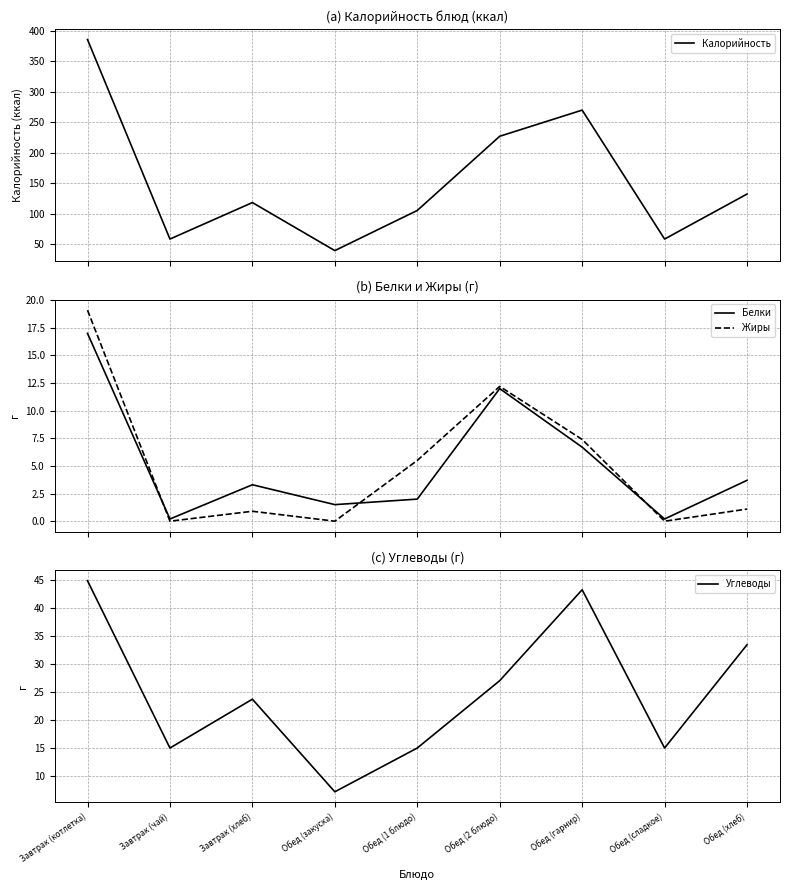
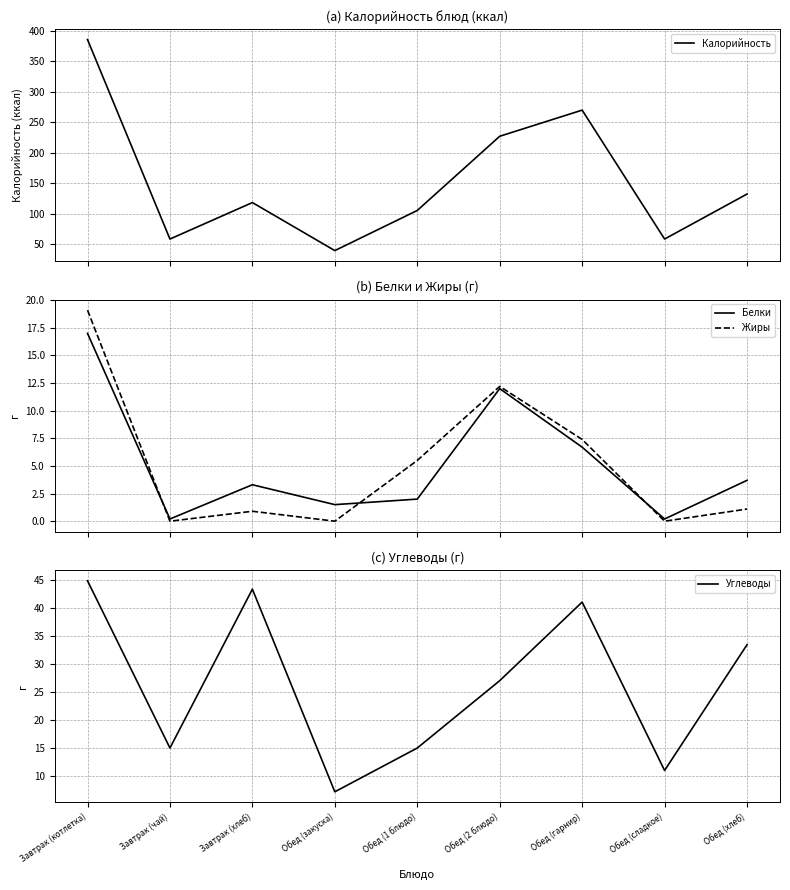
(c) Углеводы (г), Завтрак (хлеб): 24 -> 43
(c) Углеводы (г), Обед (гарнир): 43 -> 41
(c) Углеводы (г), Обед (сладкое): 15 -> 11
